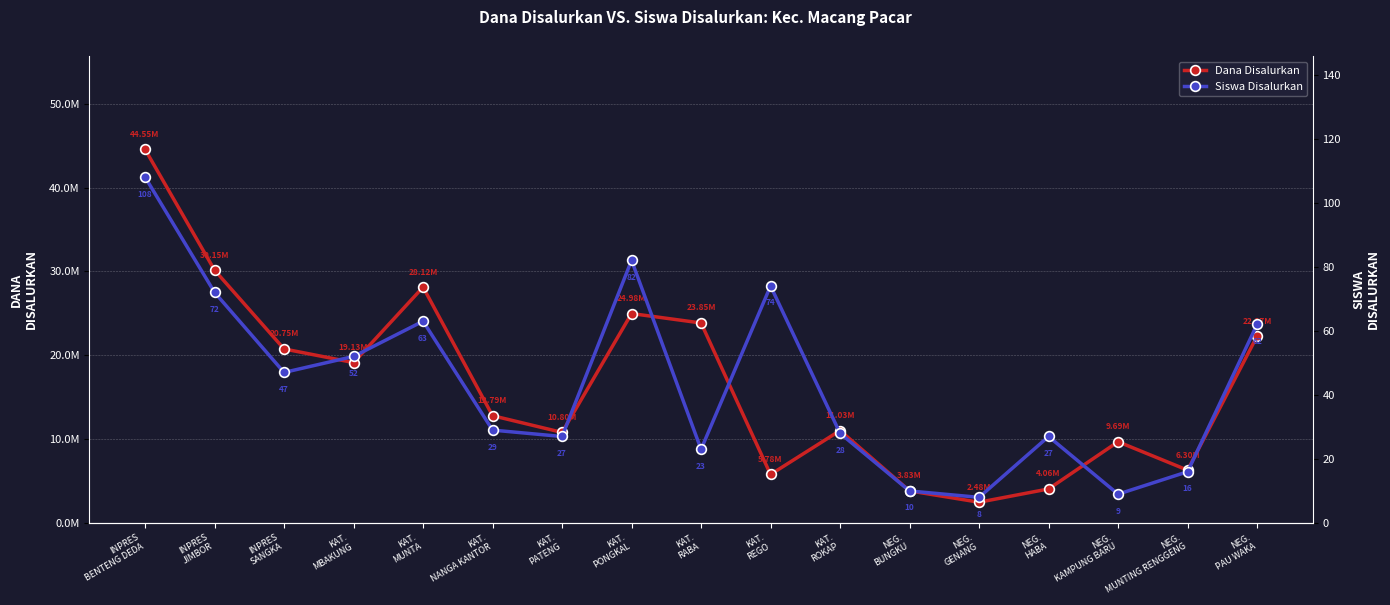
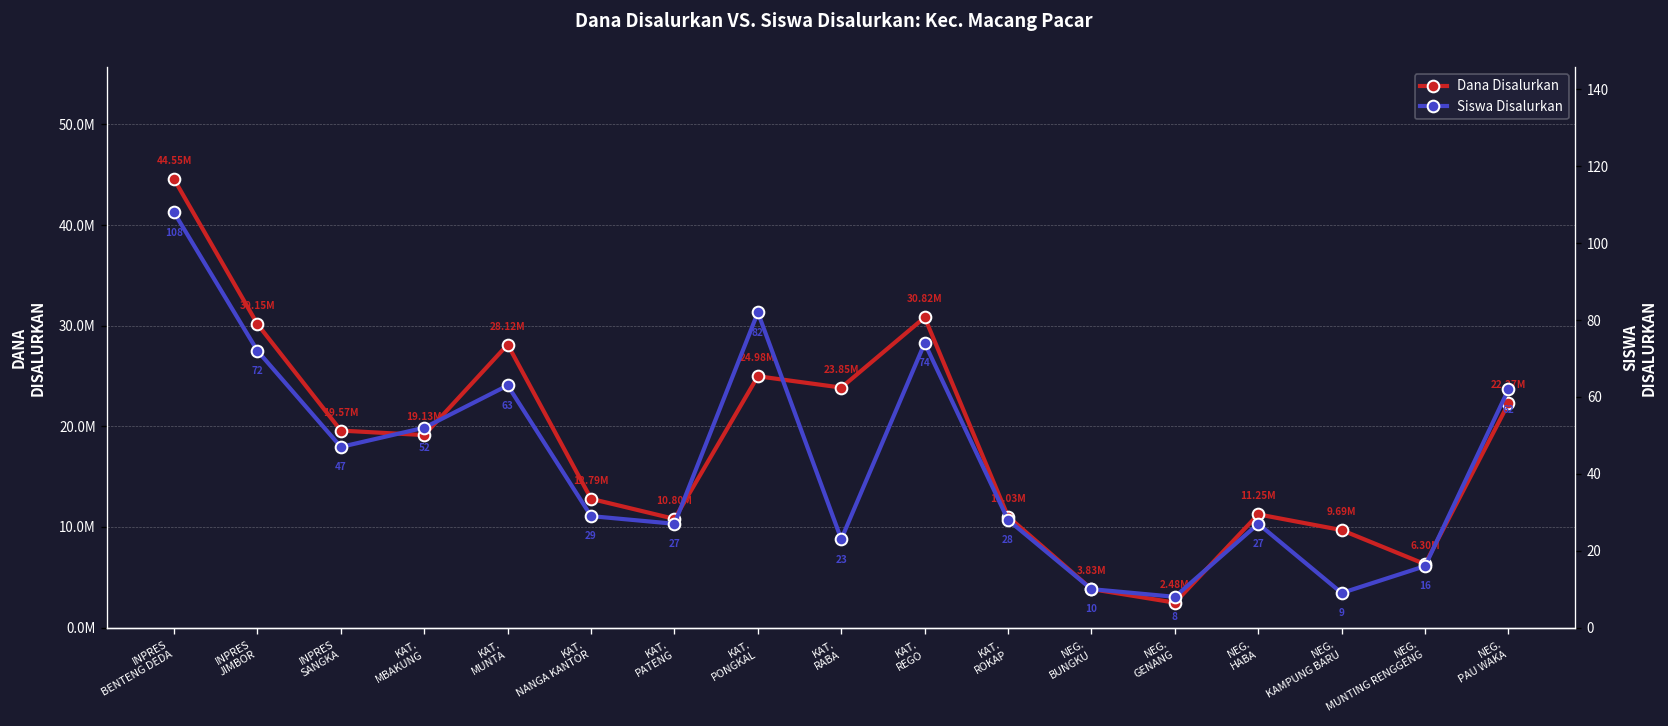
Dana Disalurkan, INPRES SANGKA: 20.75M -> 19.57M
Dana Disalurkan, KAT. REGO: 5.78M -> 30.82M
Dana Disalurkan, NEG. HABA: 4.06M -> 11.25M
